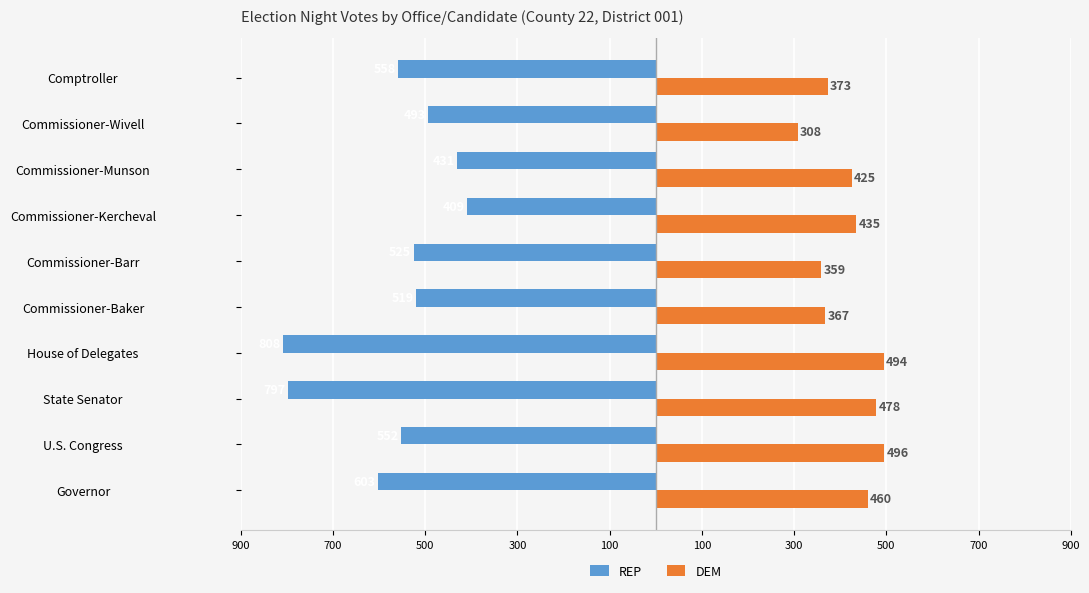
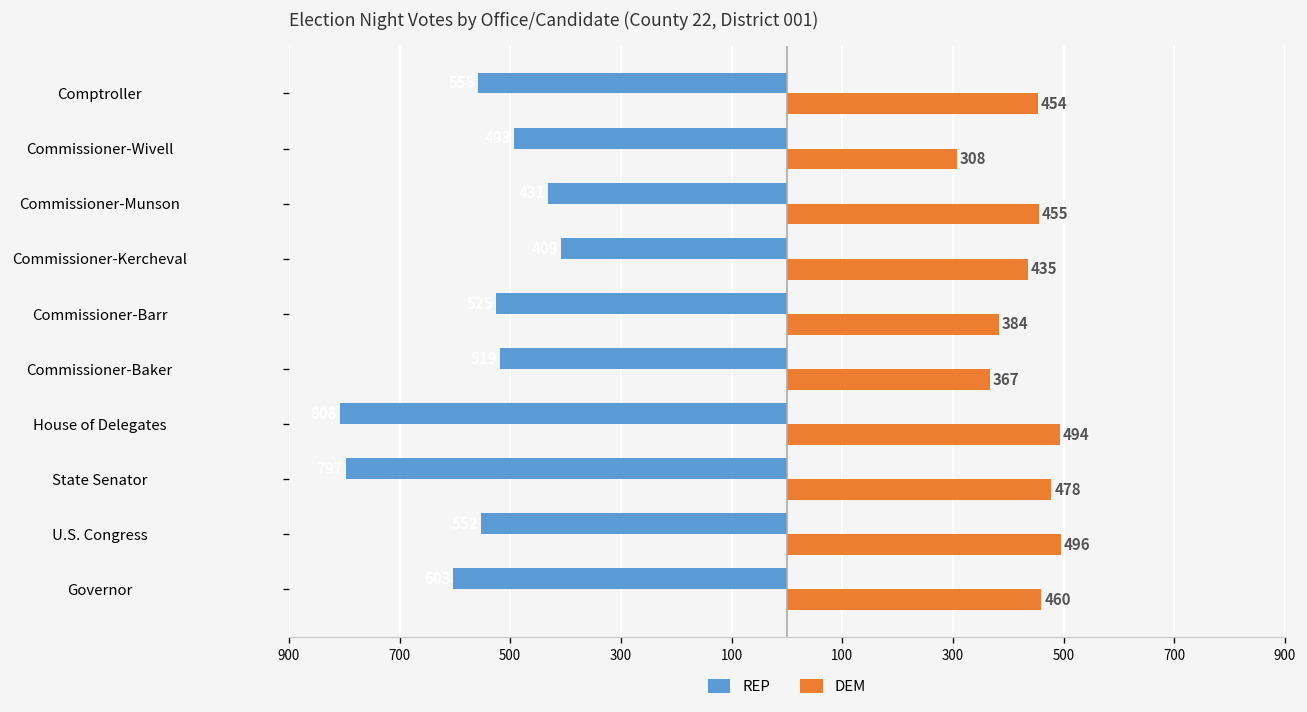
DEM, Comptroller: 373 -> 454
DEM, Commissioner-Munson: 425 -> 455
DEM, Commissioner-Barr: 359 -> 384
